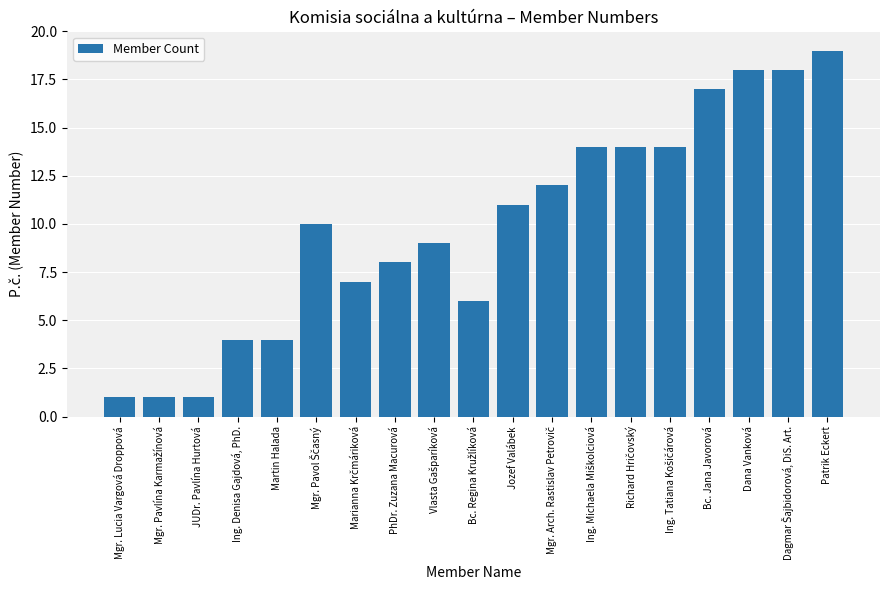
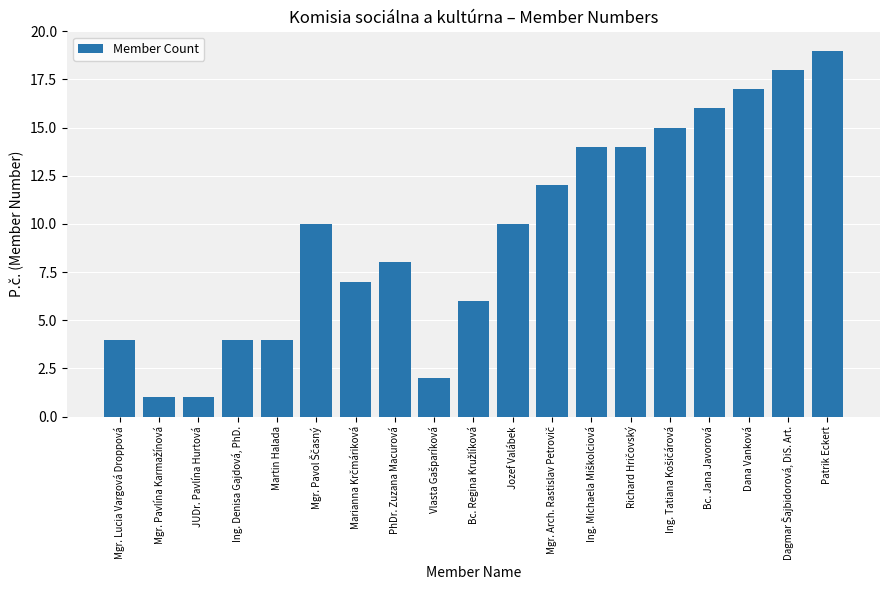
Mgr. Lucia Vargová Droppová: 1 -> 4
Vlasta Gašparíková: 9 -> 2
Jozef Valábek: 11 -> 10
Ing. Tatiana Košičárová: 14 -> 15
Bc. Jana Javorová: 17 -> 16
Dana Vanková: 18 -> 17
